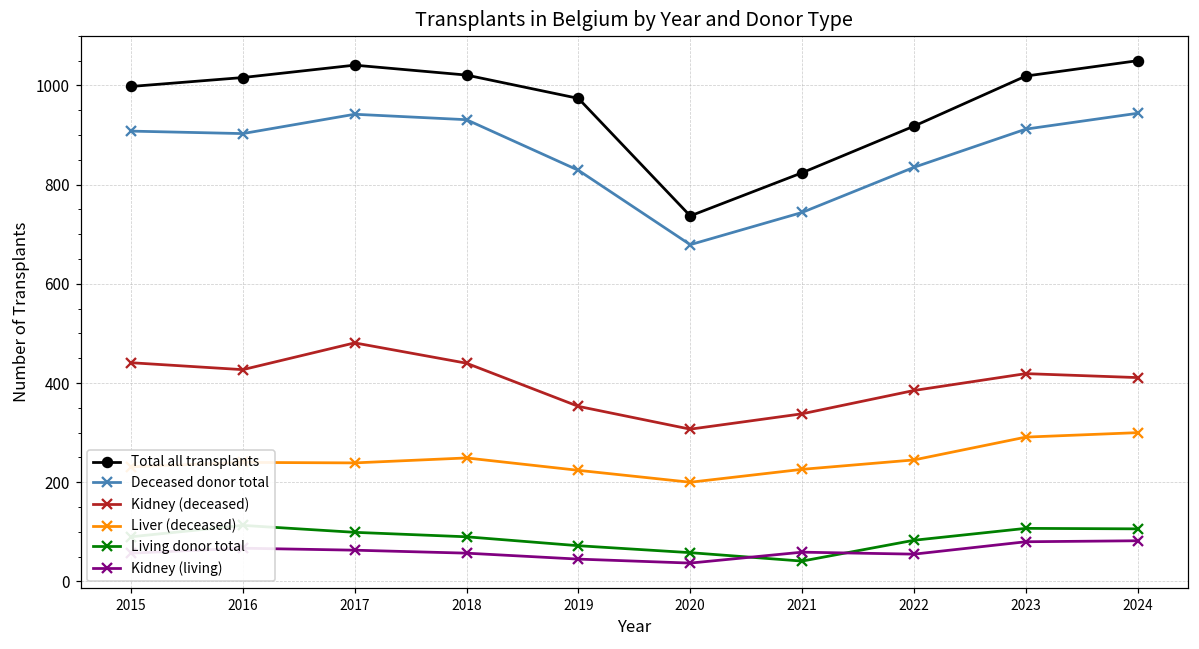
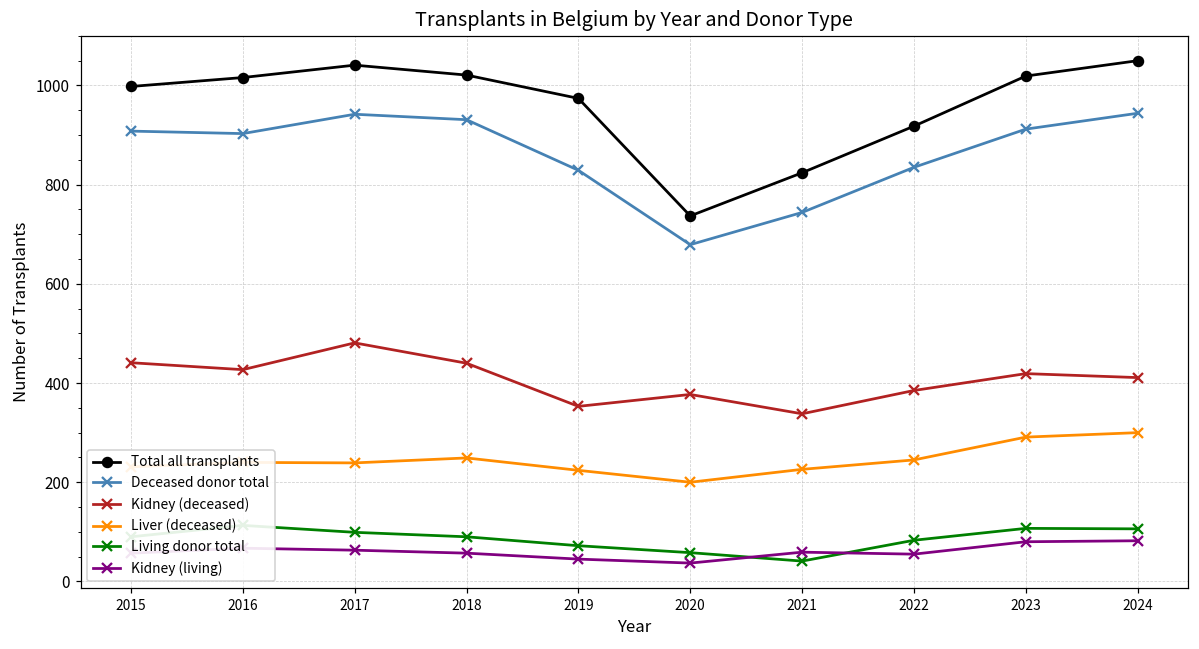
Kidney (deceased), 2020: 310 -> 380
